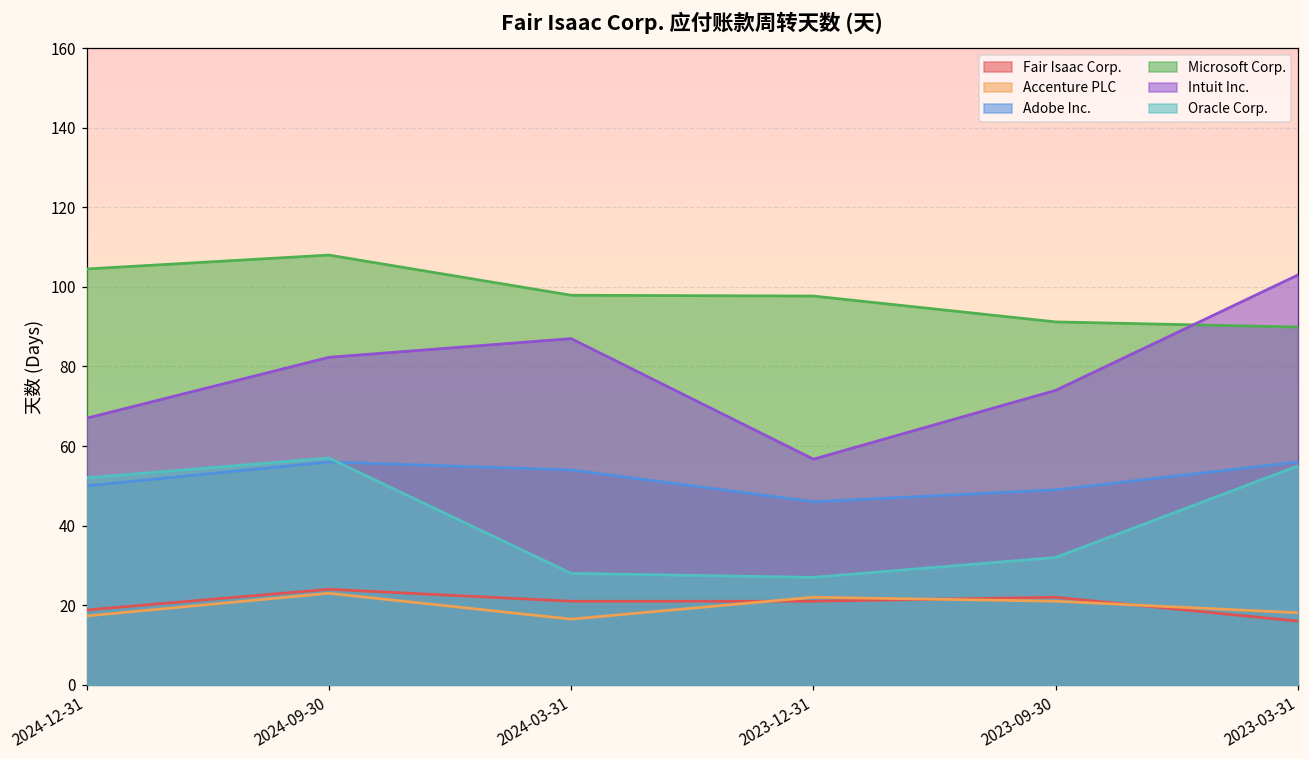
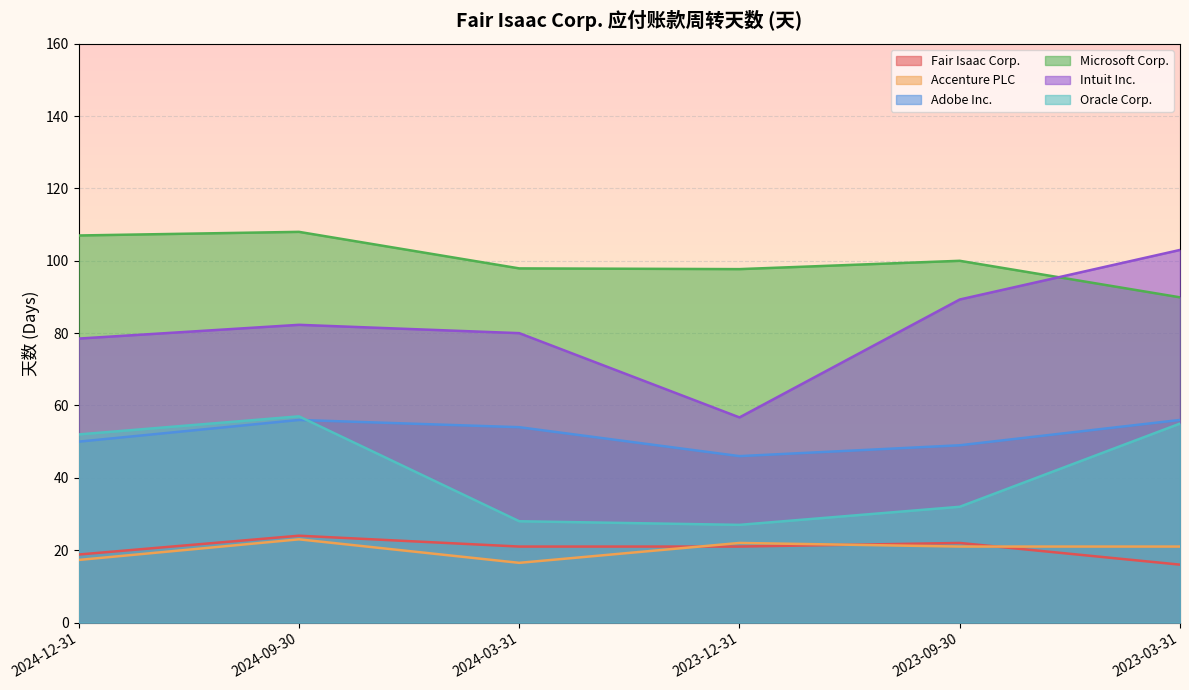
Microsoft Corp., 2024-12-31: 105 -> 107
Intuit Inc., 2024-12-31: 67 -> 79
Intuit Inc., 2024-03-31: 87 -> 80
Microsoft Corp., 2023-09-30: 91 -> 100
Intuit Inc., 2023-09-30: 74 -> 89
Accenture PLC, 2023-03-31: 18 -> 21
